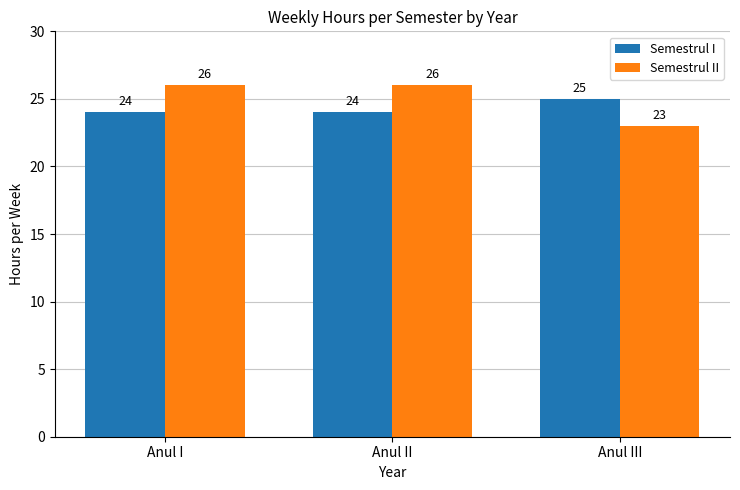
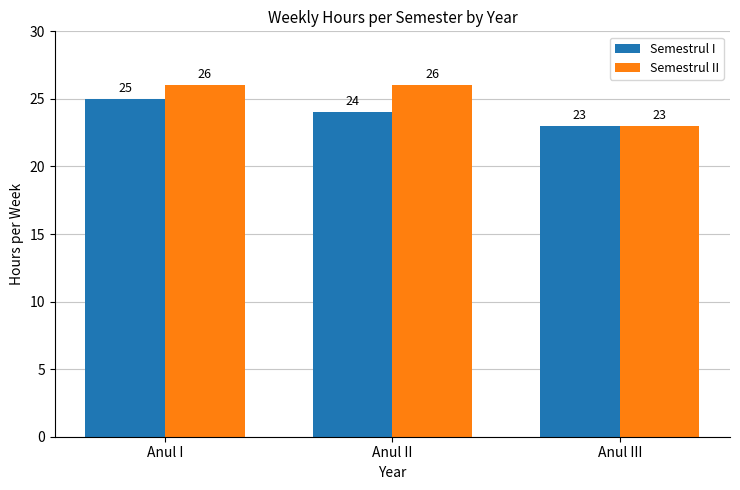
Semestrul I, Anul I: 24 -> 25
Semestrul I, Anul III: 25 -> 23
